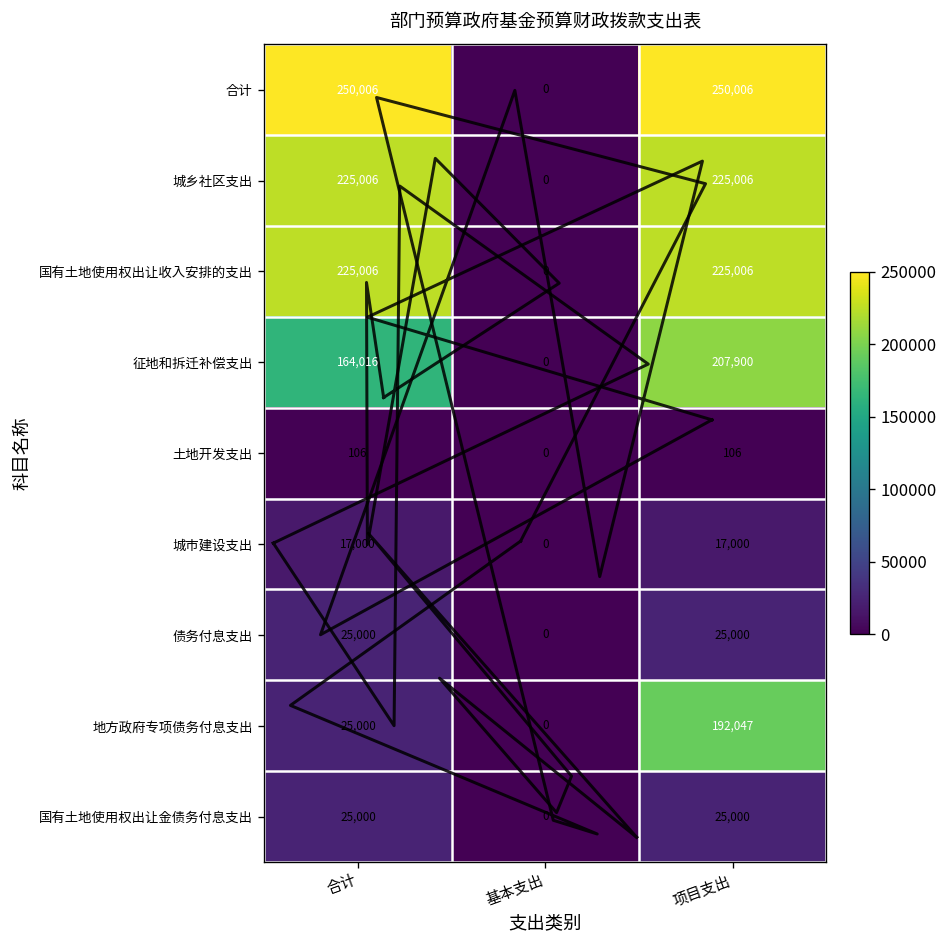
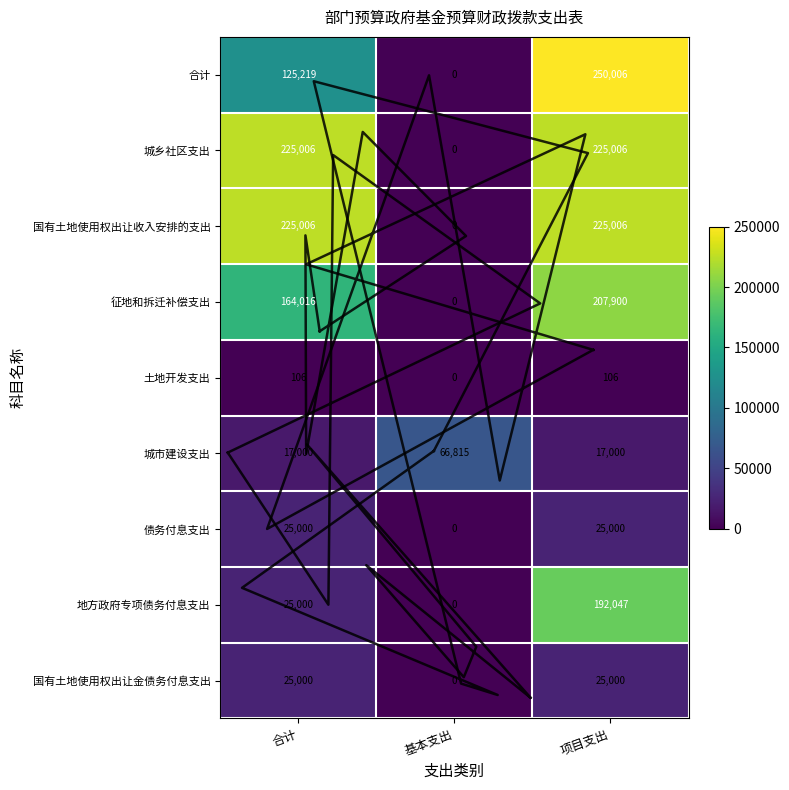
合计, 合计: 250,006 -> 125,219
城市建设支出, 基本支出: 0 -> 66,815
